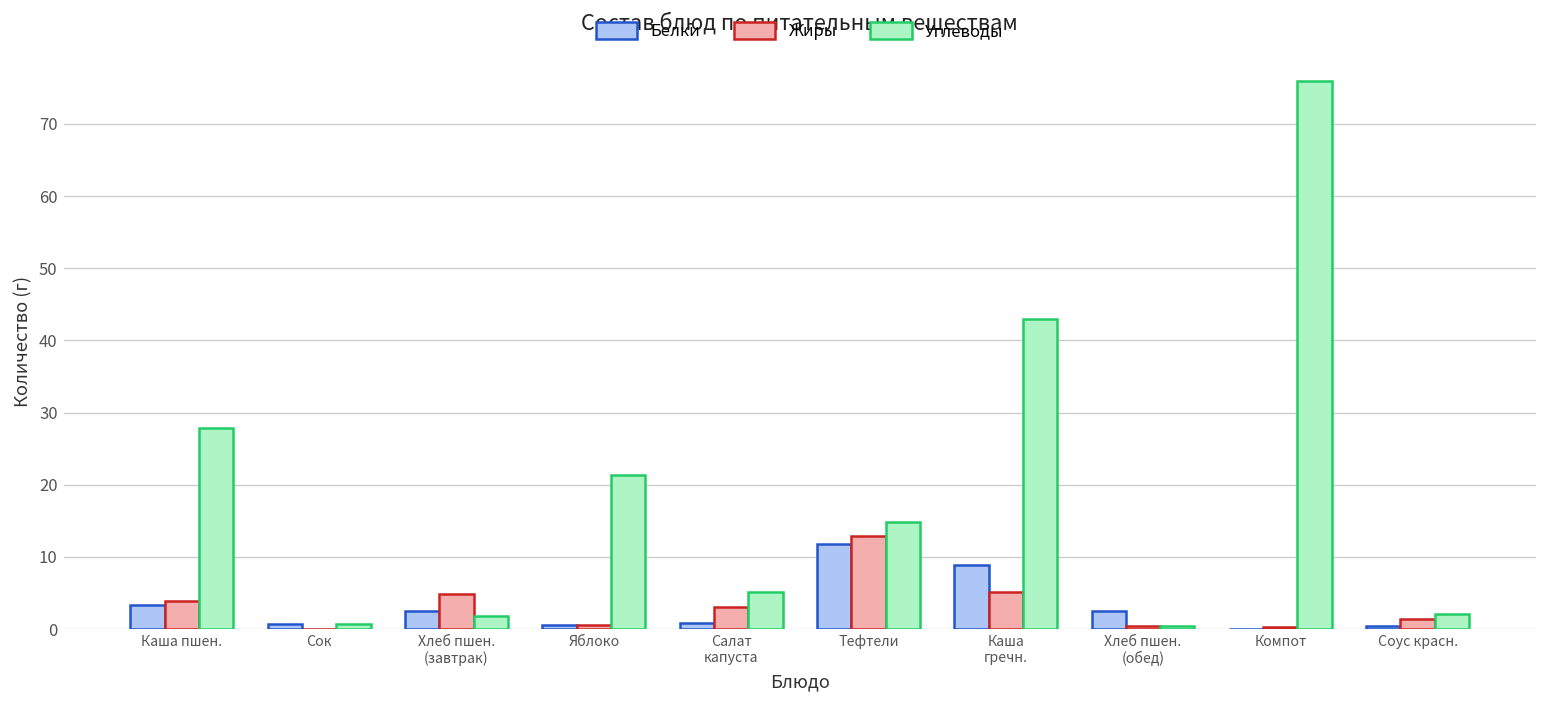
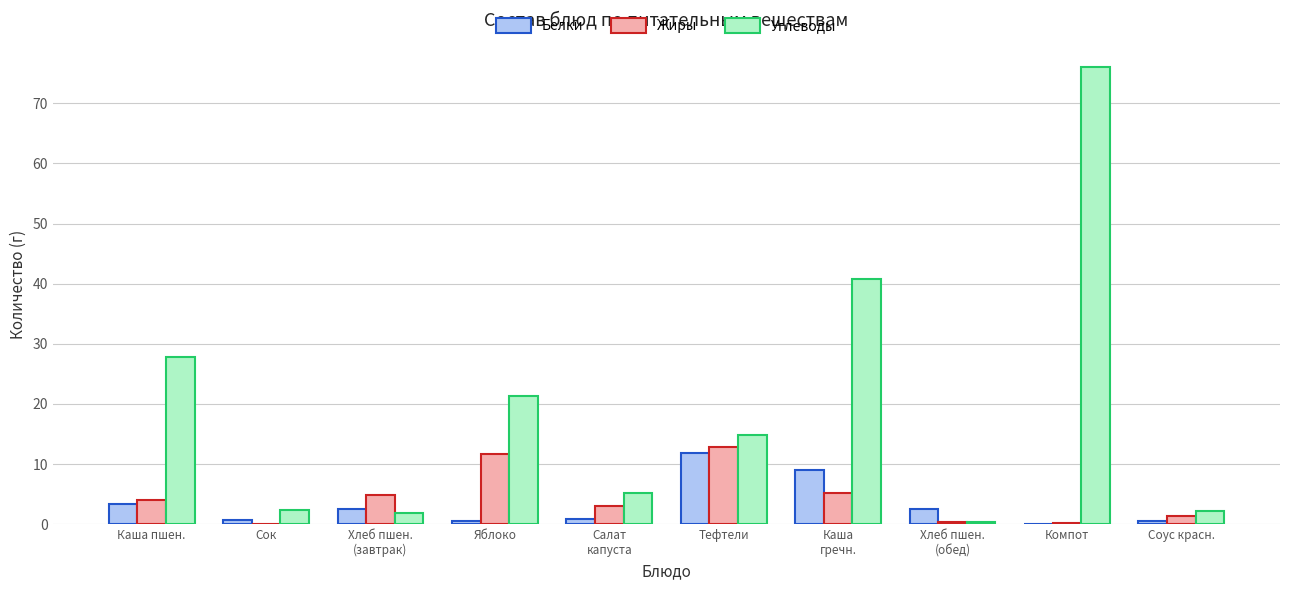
Углеводы, Сок: 1 -> 2
Жиры, Яблоко: 1 -> 12
Углеводы, Каша гречн.: 43 -> 41
